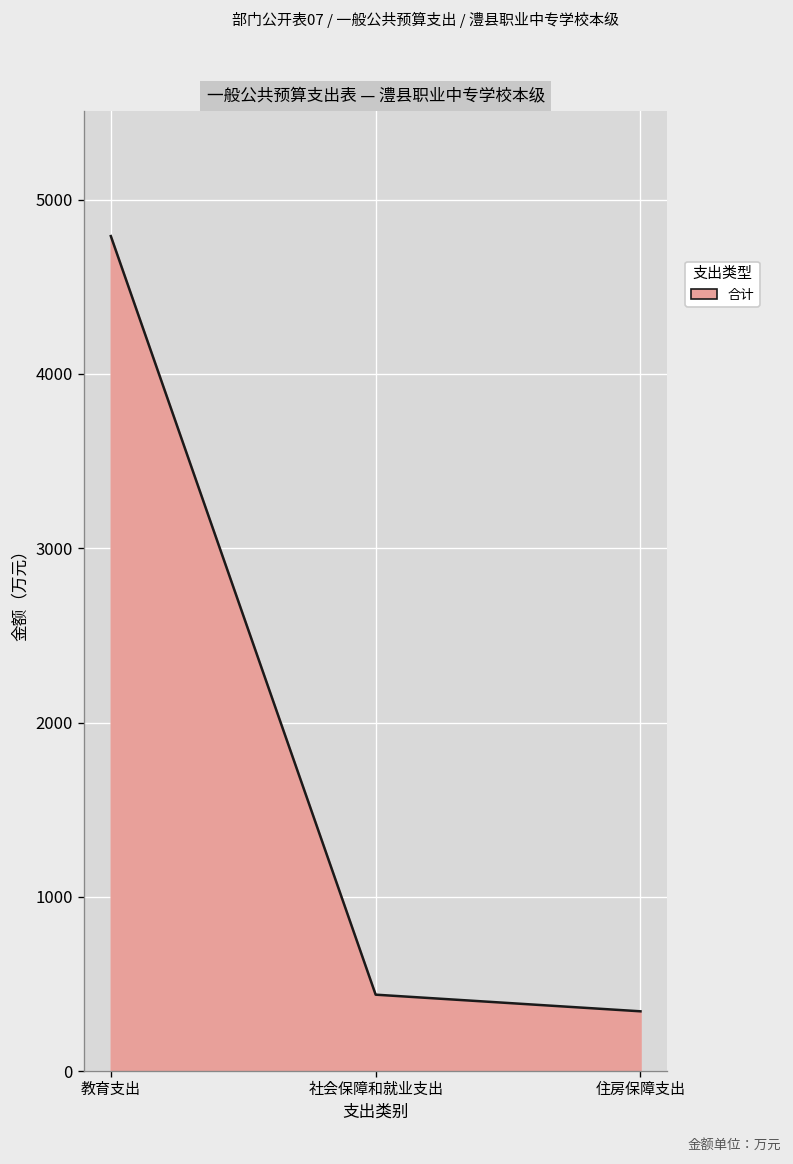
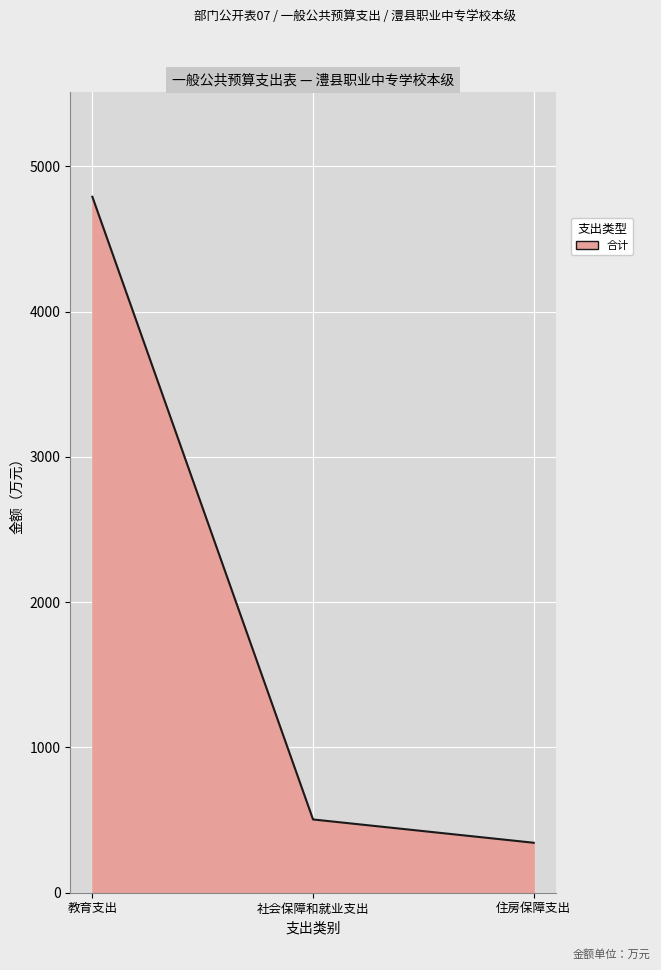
社会保障和就业支出: 440 -> 500
